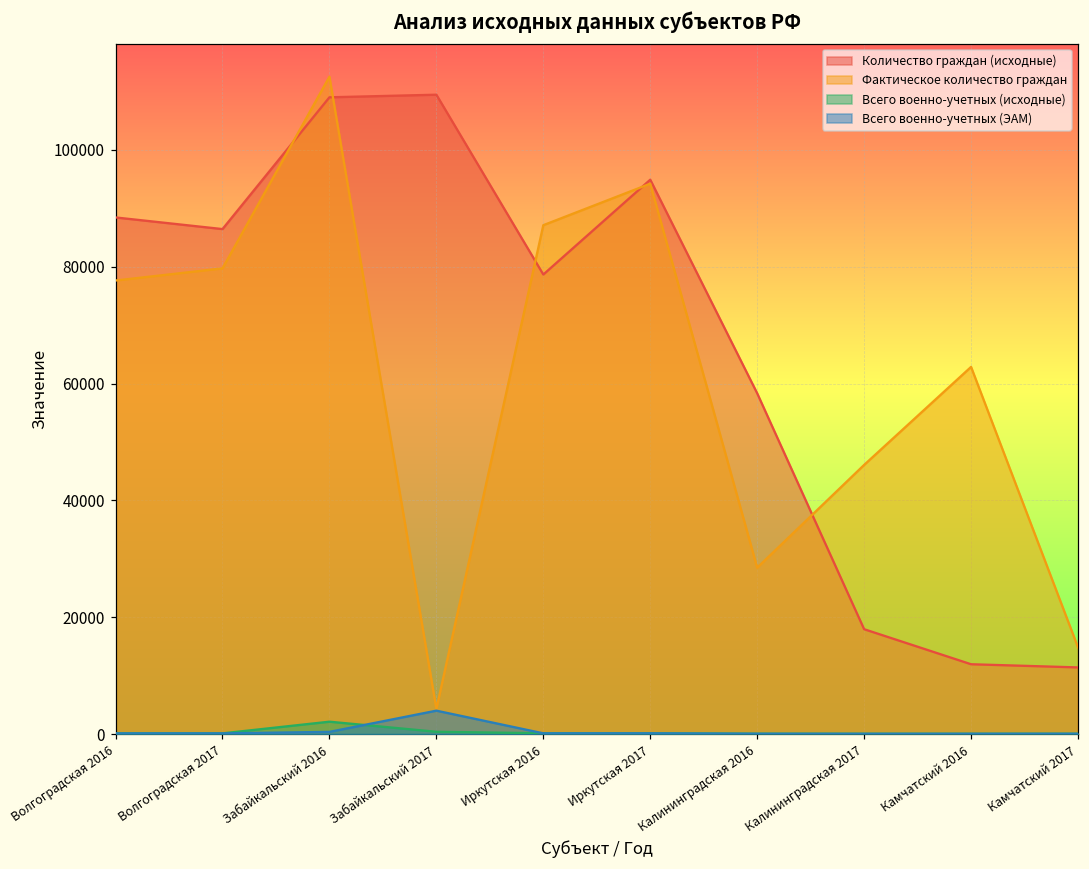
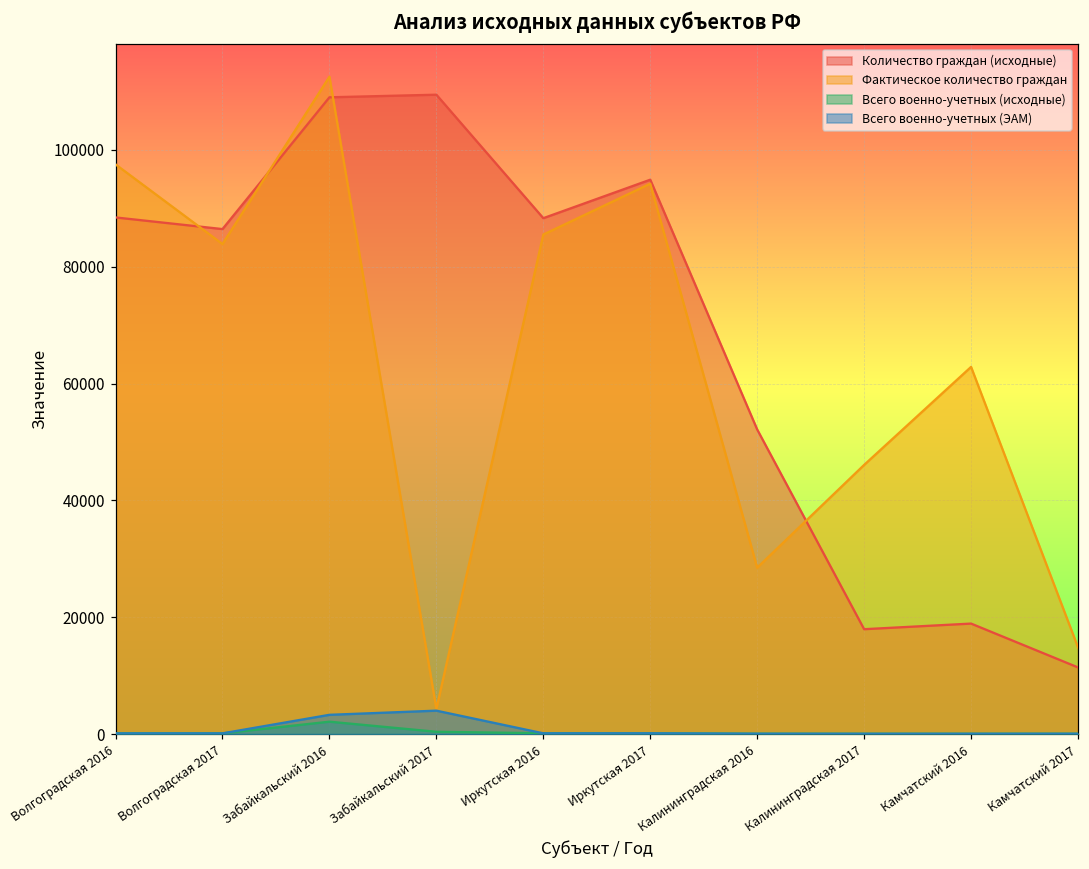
Фактическое количество граждан, Волгоградская 2016: 78000 -> 98000
Фактическое количество граждан, Волгоградская 2017: 80000 -> 84000
Всего военно-учетных (ЭАМ), Забайкальский 2016: 0 -> 3000
Количество граждан (исходные), Иркутская 2016: 79000 -> 88000
Фактическое количество граждан, Иркутская 2016: 87000 -> 85000
Количество граждан (исходные), Калининградская 2016: 58000 -> 52000
Количество граждан (исходные), Камчатский 2016: 12000 -> 19000
